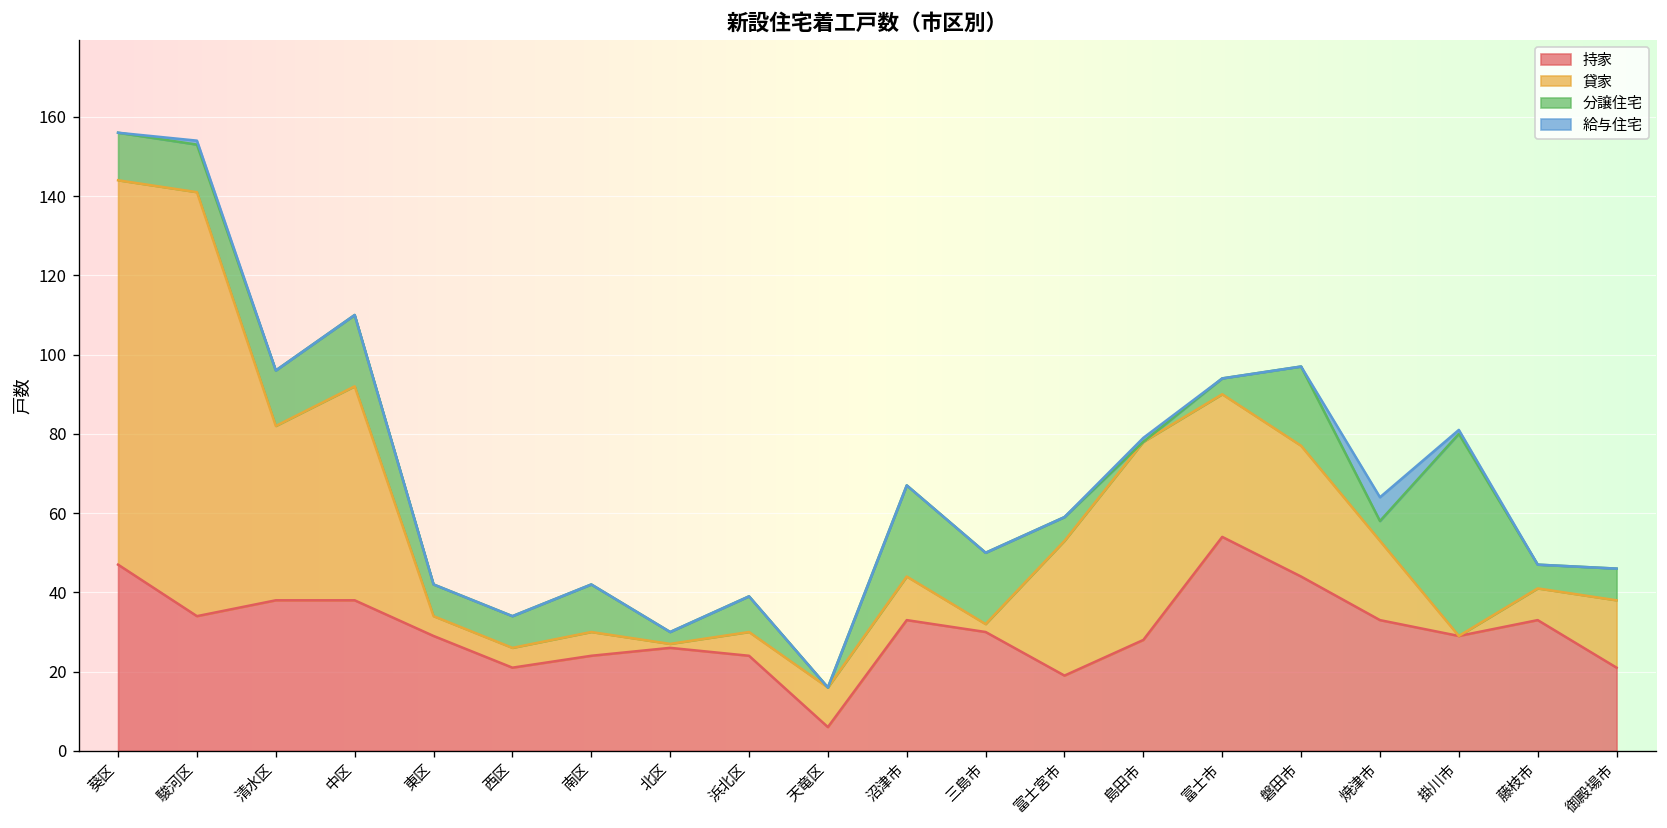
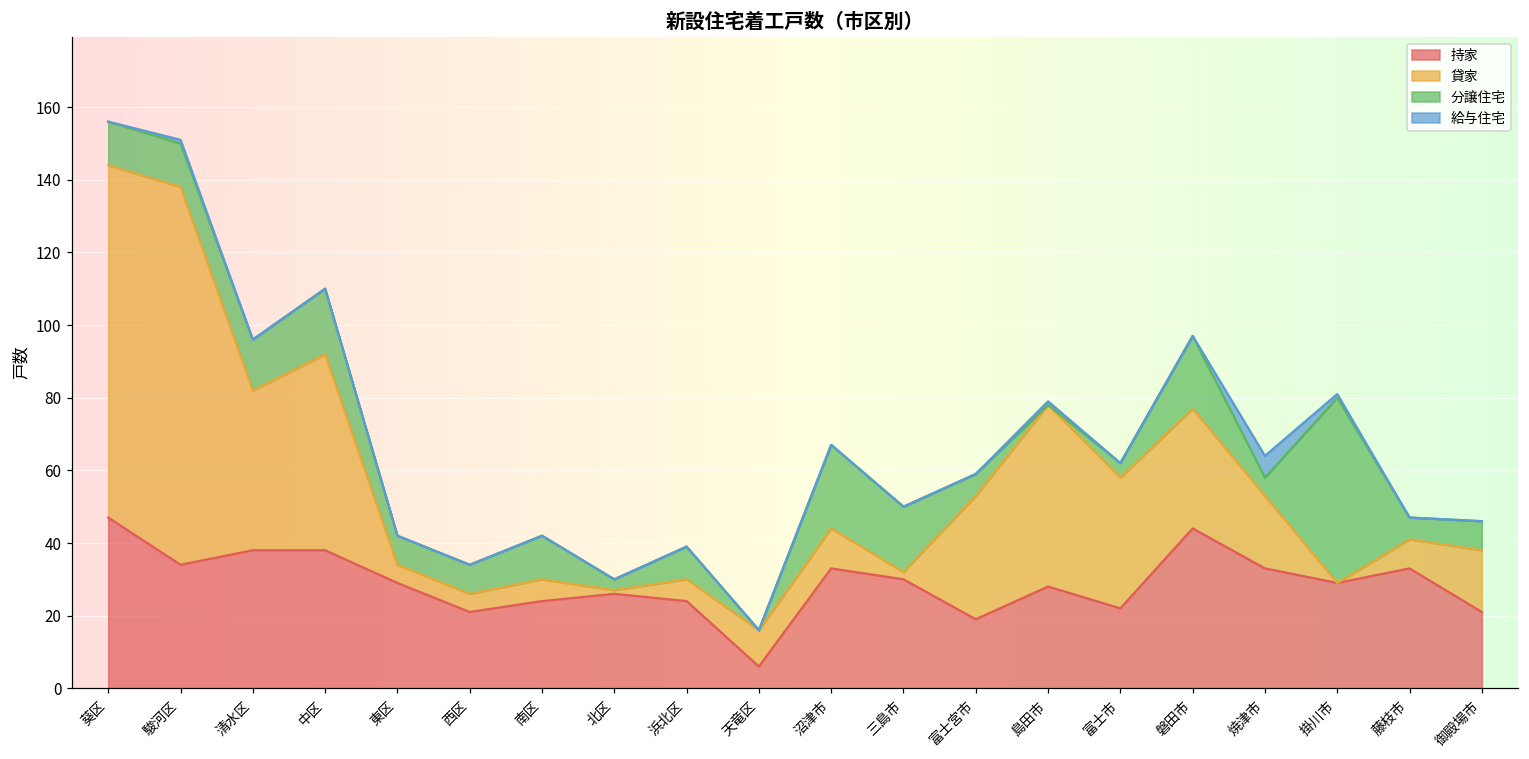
貸家, 駿河区: 107 -> 104
持家, 富士市: 54 -> 22
